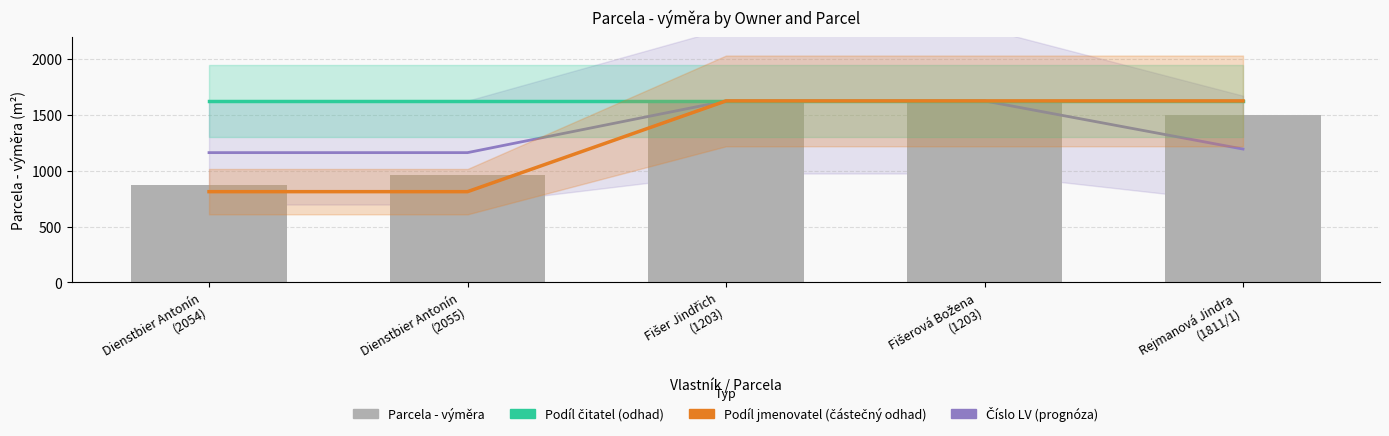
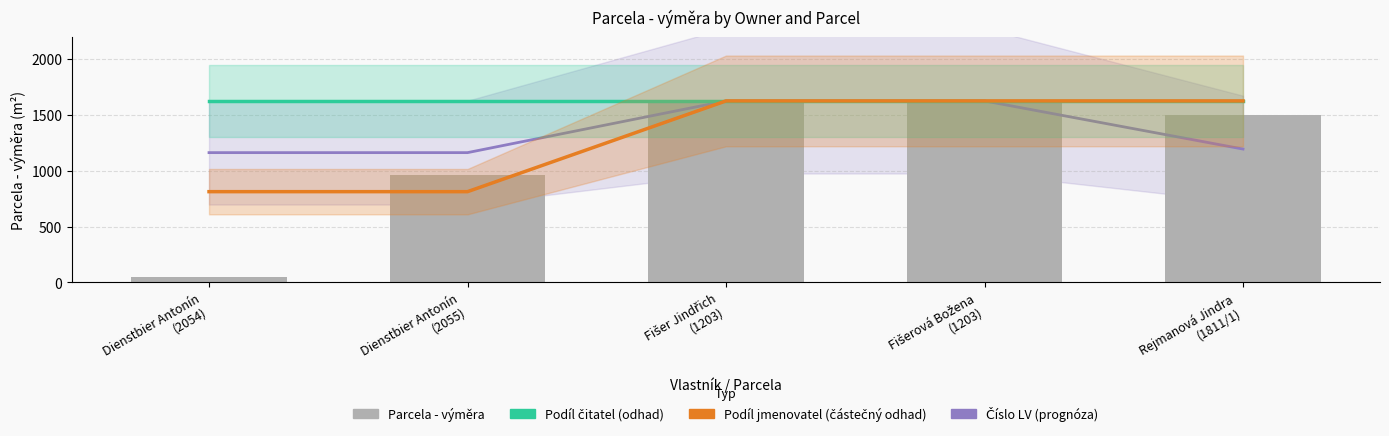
Parcela - výměra, Dienstbier Antonín (2054): 870 -> 50
